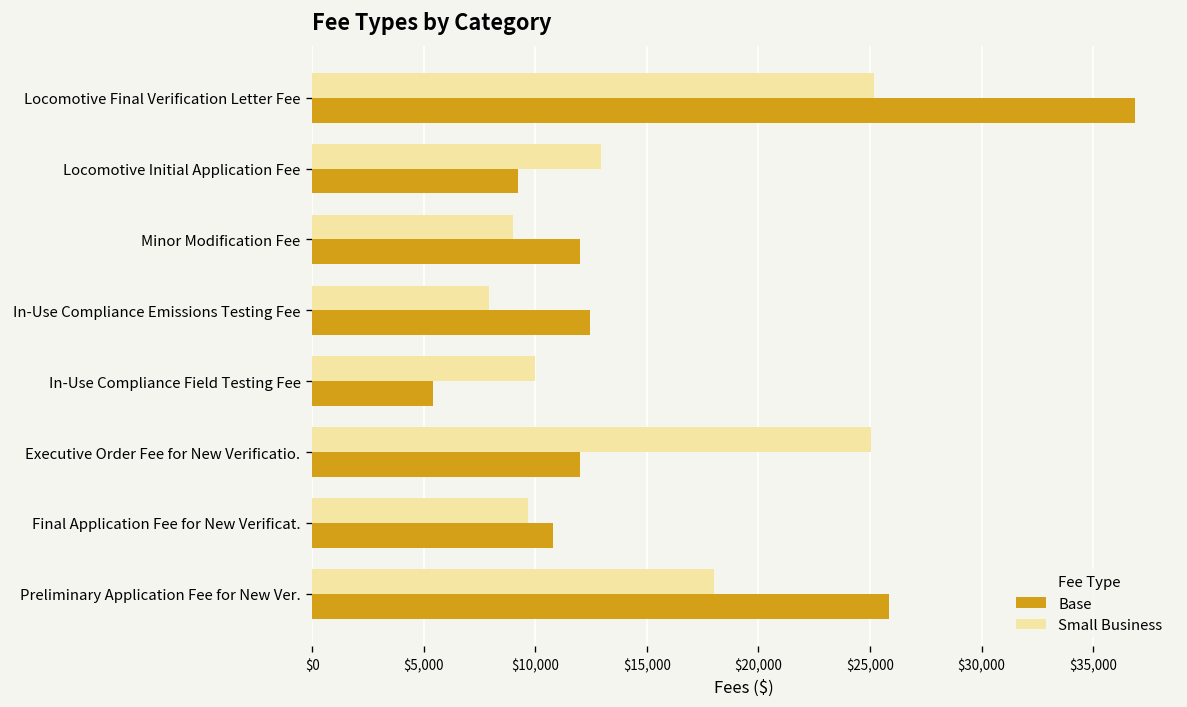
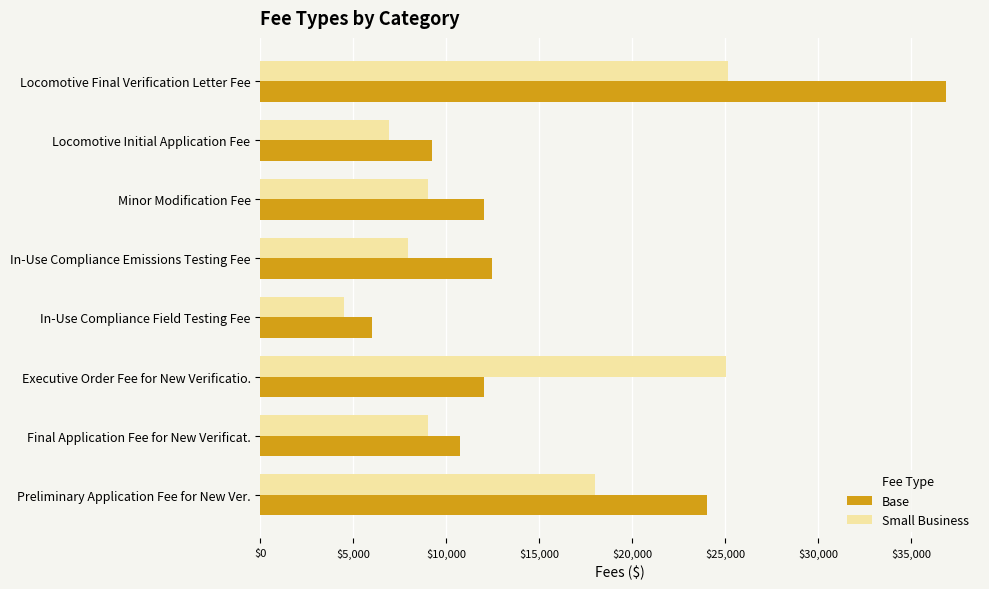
Small Business, Locomotive Initial Application Fee: $12,900 -> $6,900
Small Business, In-Use Compliance Field Testing Fee: $10,000 -> $4,500
Base, In-Use Compliance Field Testing Fee: $5,400 -> $6,000
Small Business, Final Application Fee for New Verificat.: $9,700 -> $9,000
Base, Preliminary Application Fee for New Ver.: $25,800 -> $24,000
